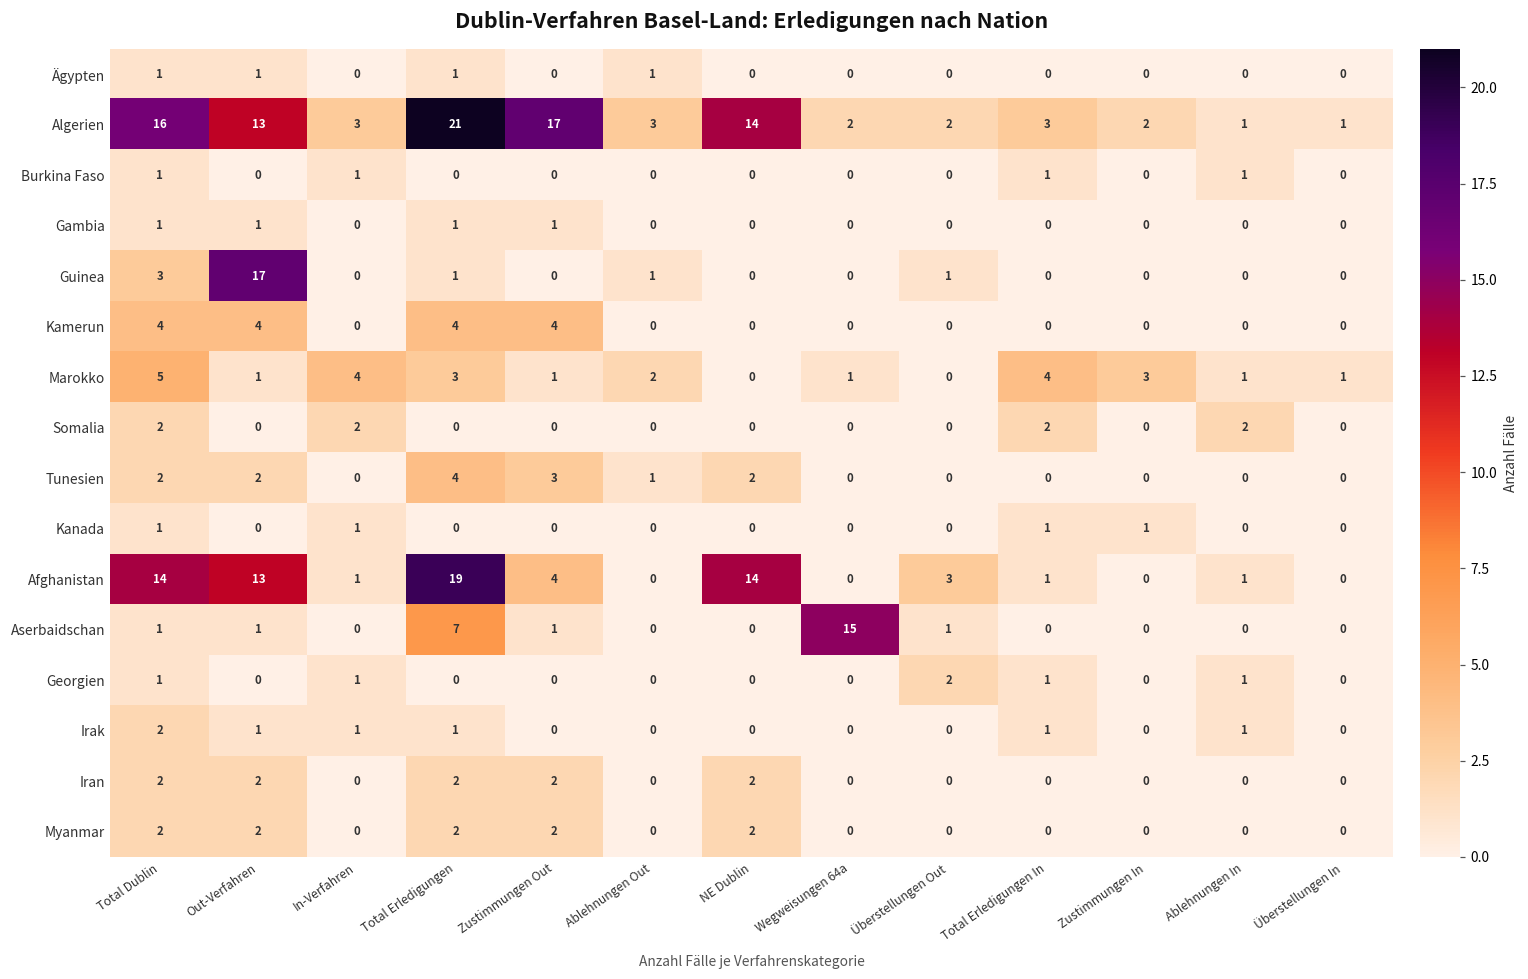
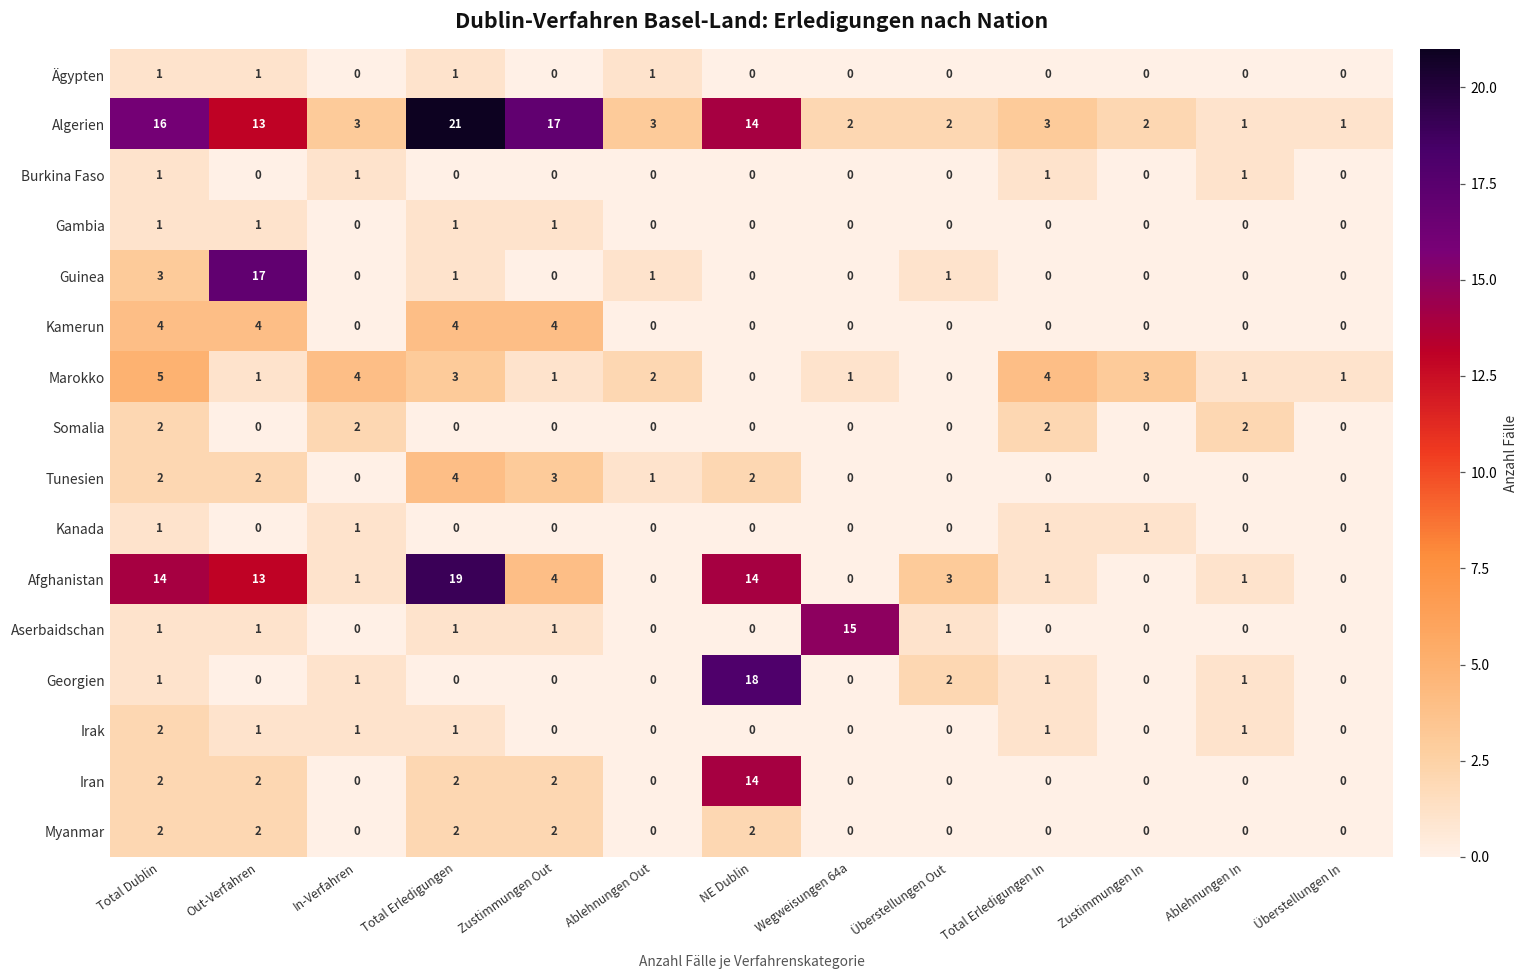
Aserbaidschan, Total Erledigungen: 7 -> 1
Georgien, NE Dublin: 0 -> 18
Iran, NE Dublin: 2 -> 14
